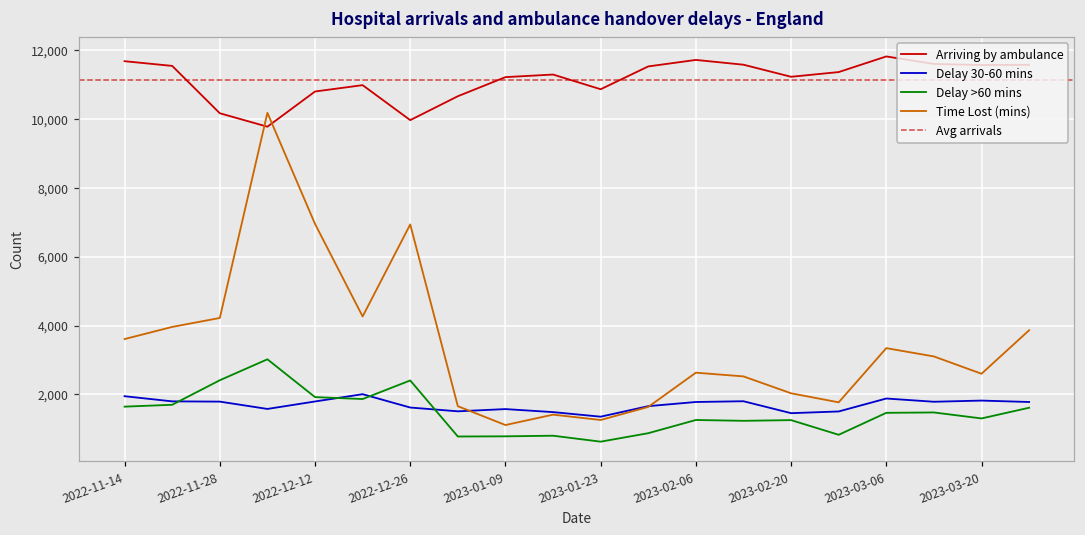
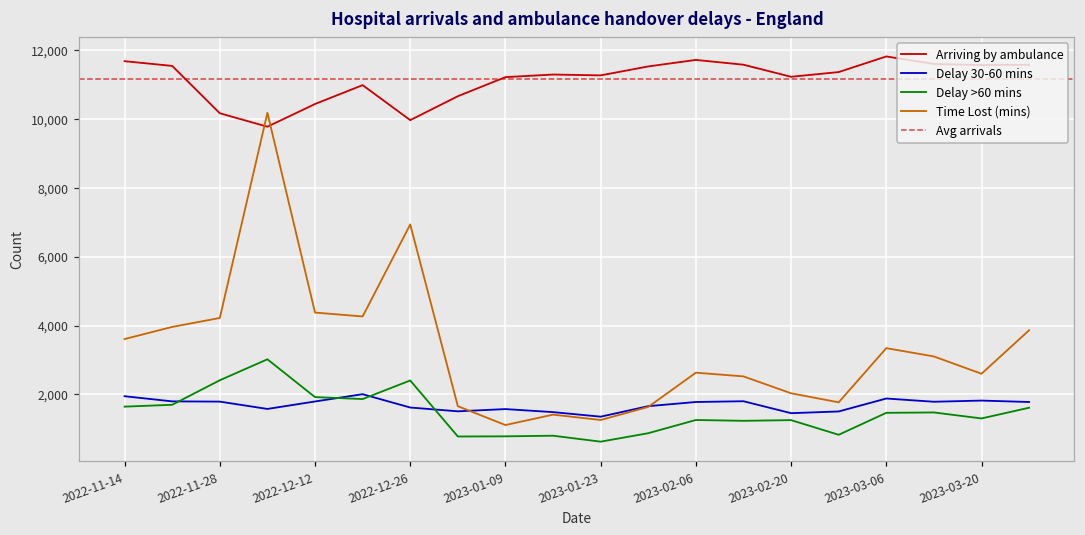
Arriving by ambulance, 2022-12-12: 10,800 -> 10,400
Time Lost (mins), 2022-12-12: 7,000 -> 4,400
Arriving by ambulance, 2023-01-23: 10,900 -> 11,300
